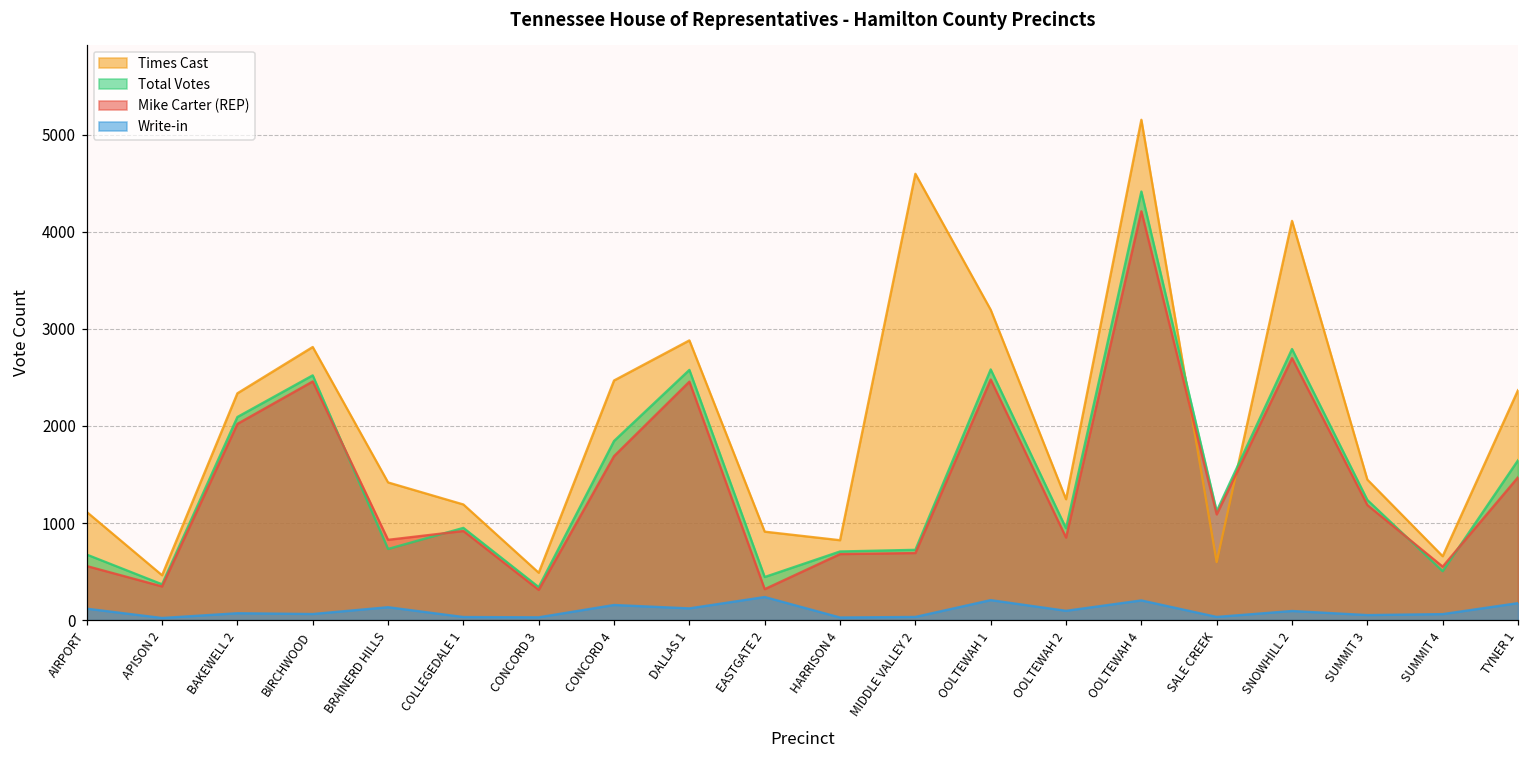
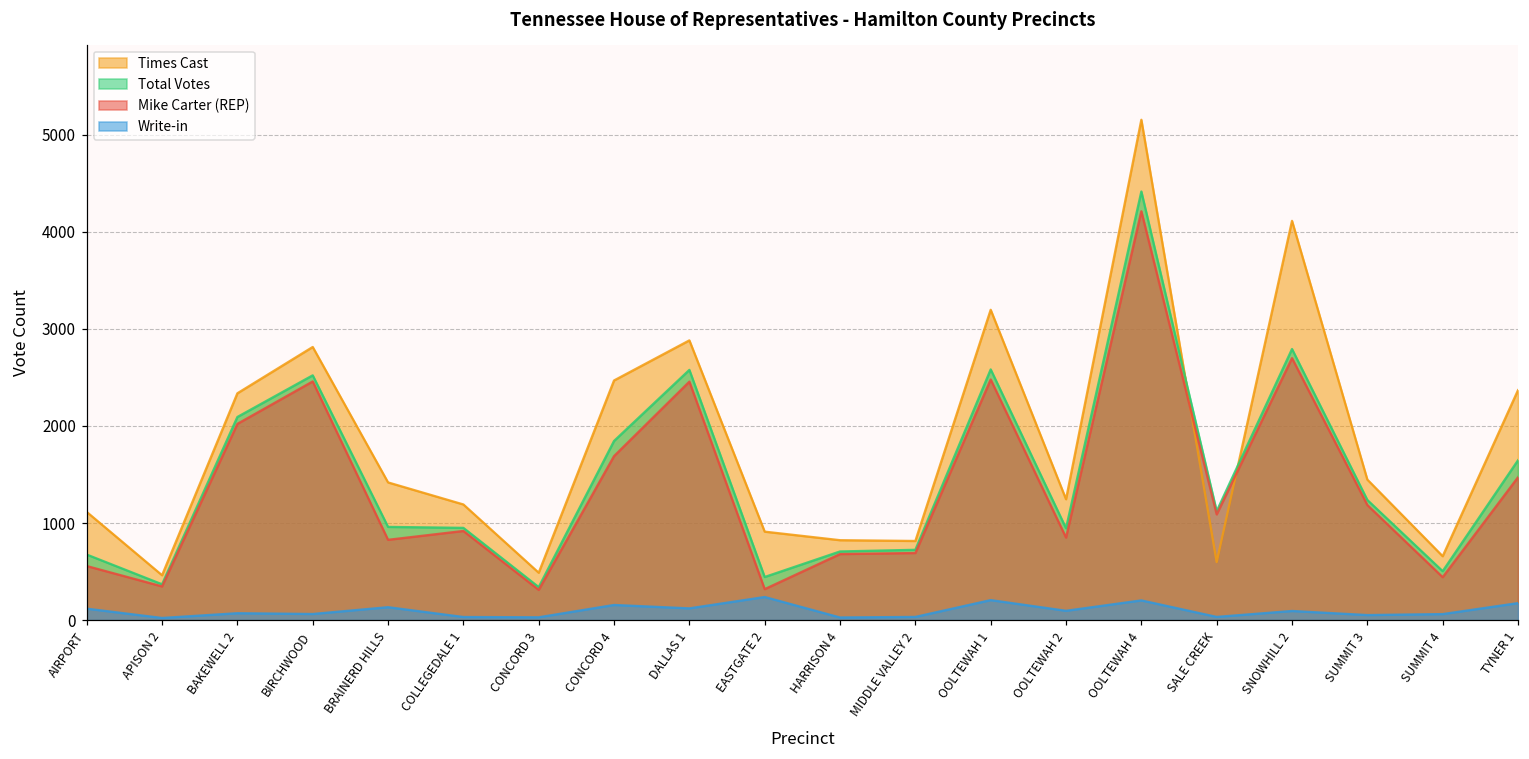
Total Votes, BRAINERD HILLS: 700 -> 1000
Times Cast, MIDDLE VALLEY 2: 4600 -> 800
Mike Carter (REP), SUMMIT 4: 600 -> 400
